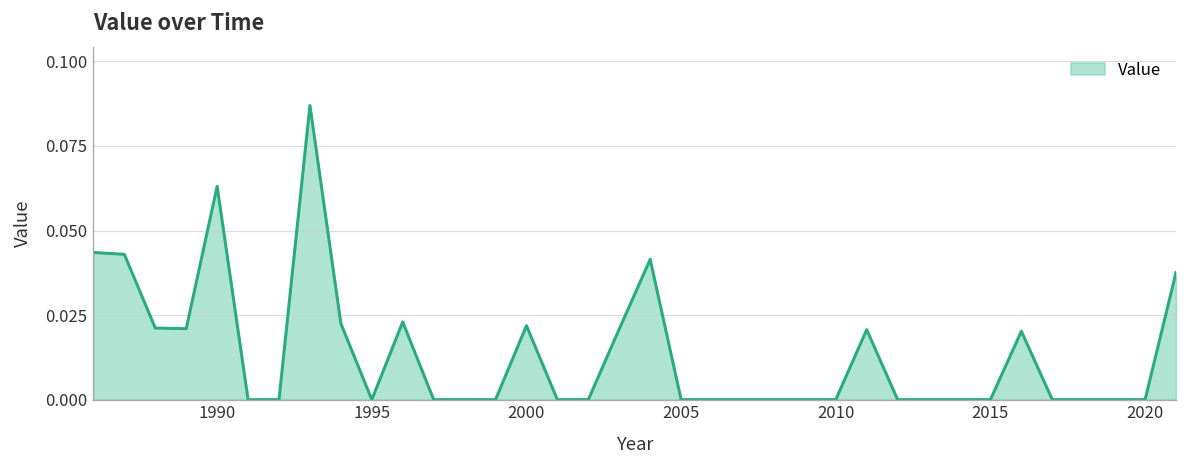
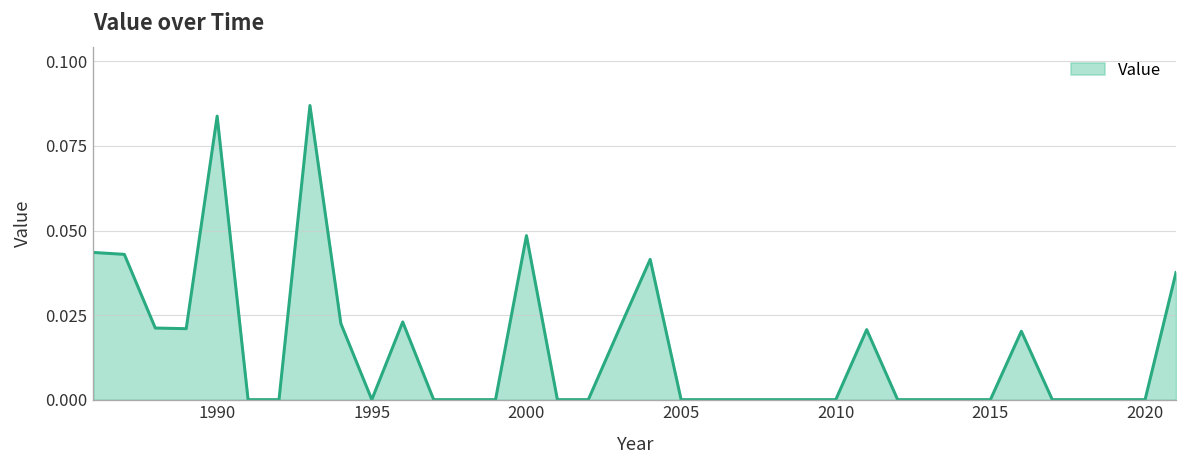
1990: 0.063 -> 0.084
2000: 0.022 -> 0.048
